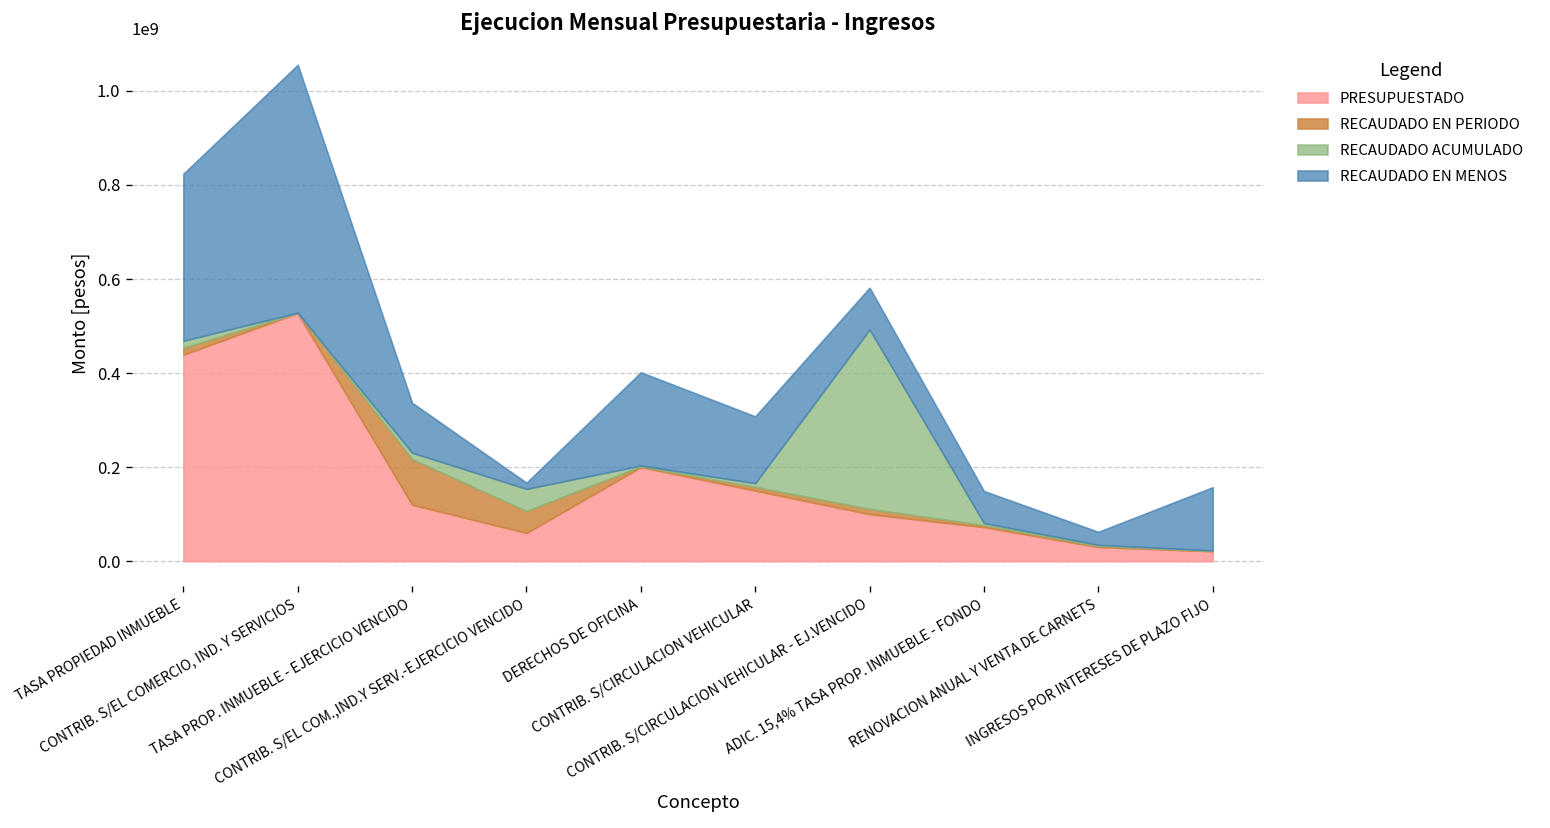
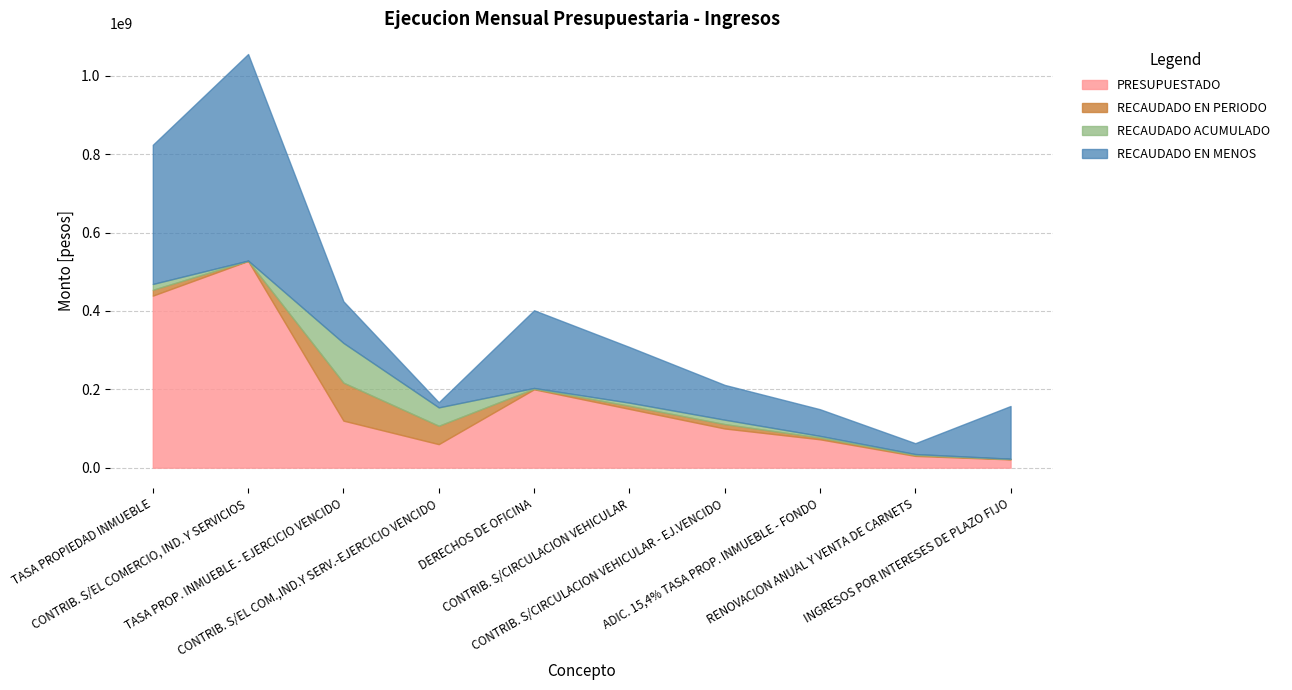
RECAUDADO ACUMULADO, TASA PROP. INMUEBLE - EJERCICIO VENCIDO: 10000000 -> 100000000
RECAUDADO ACUMULADO, CONTRIB. S/CIRCULACION VEHICULAR - EJ.VENCIDO: 380000000 -> 10000000
